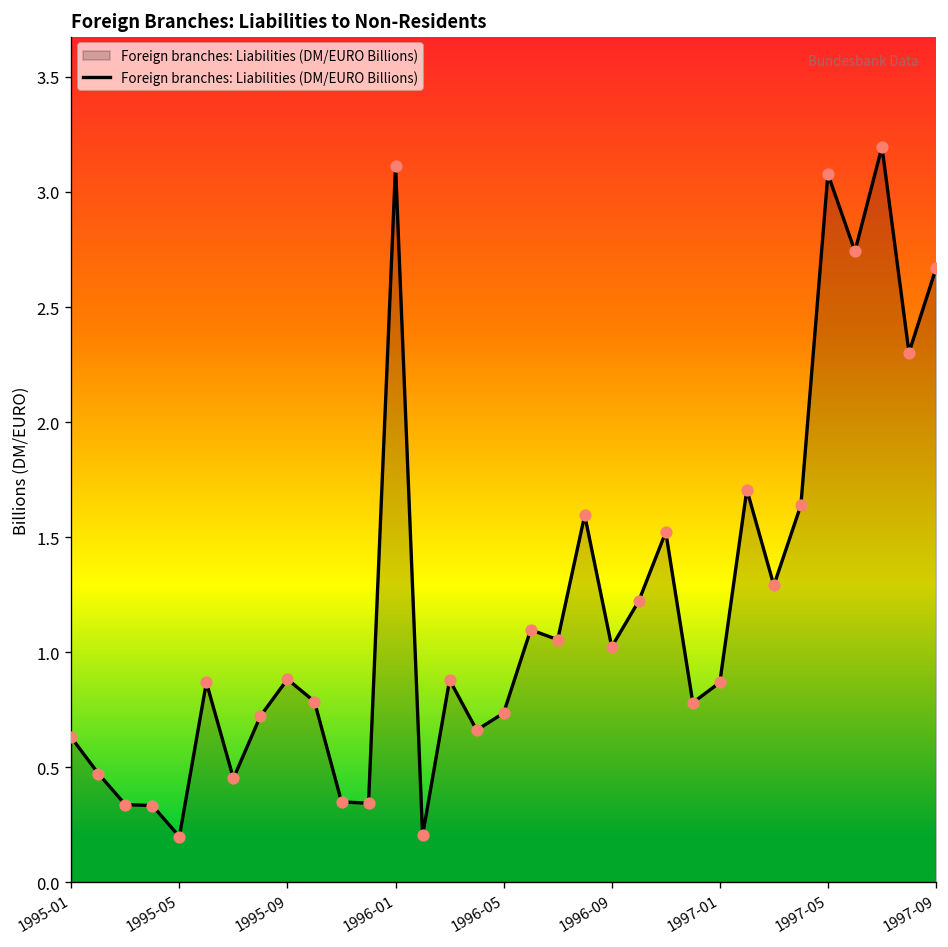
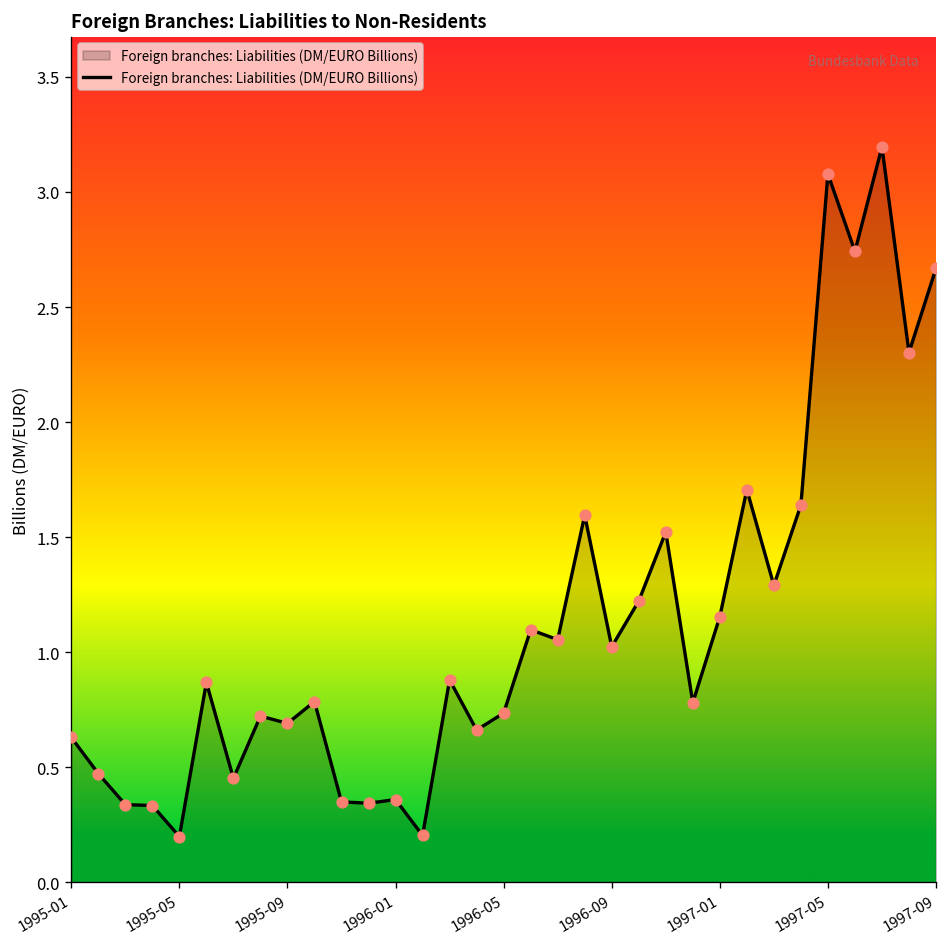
1995-09: 0.88 -> 0.69
1996-01: 3.11 -> 0.36
1997-01: 0.87 -> 1.15
